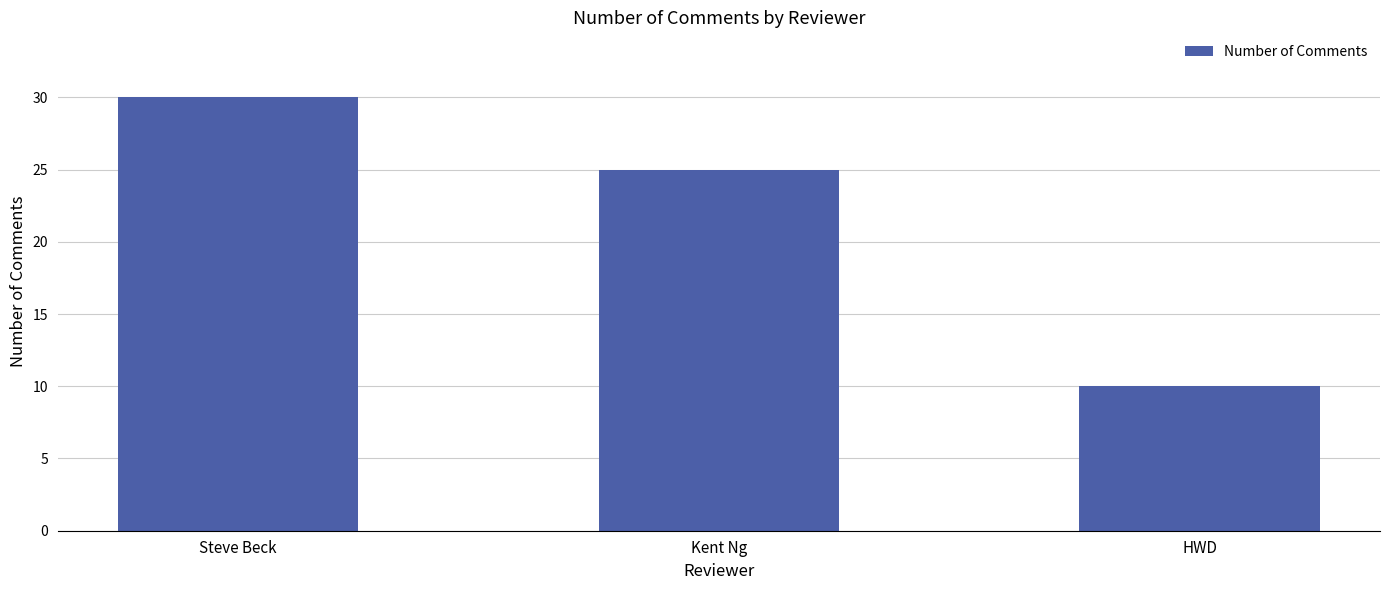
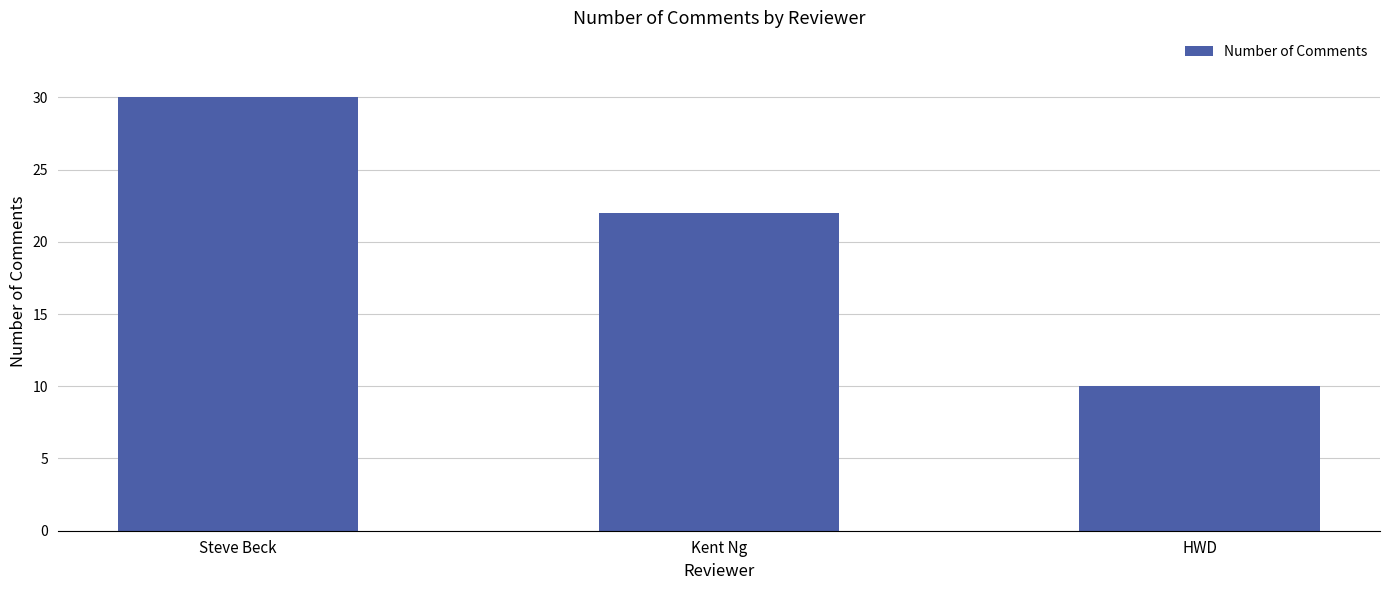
Kent Ng: 25 -> 22
